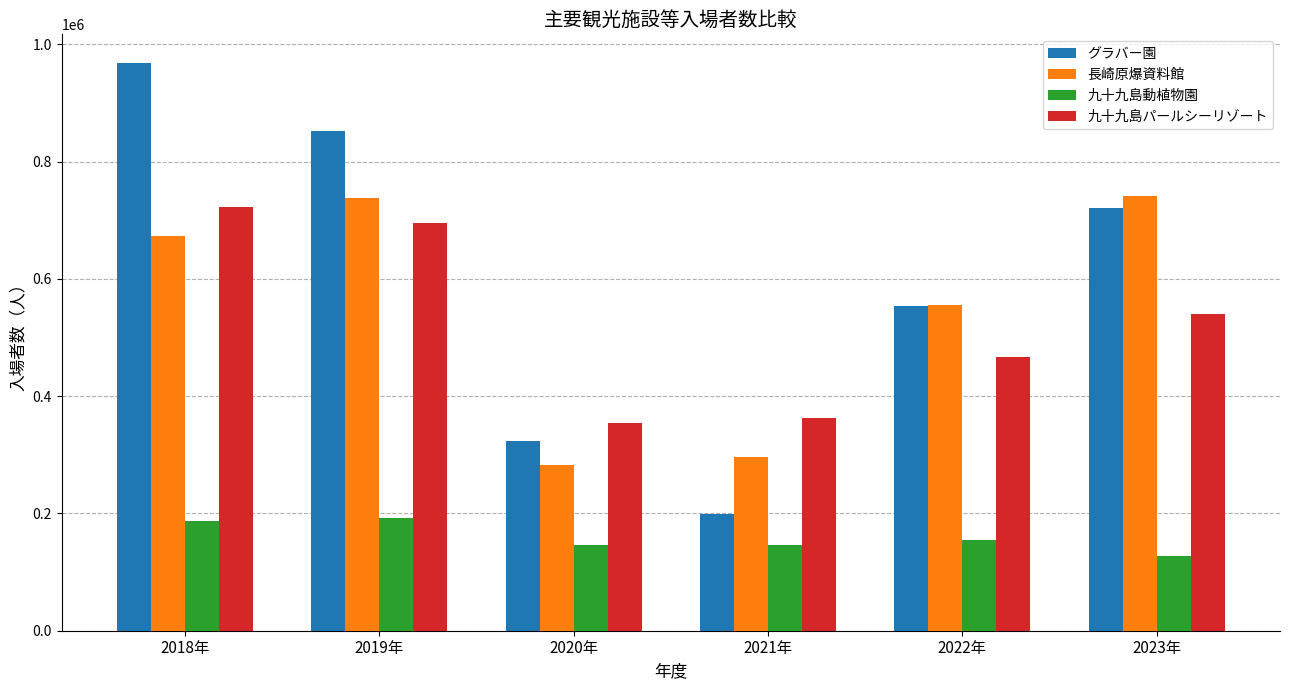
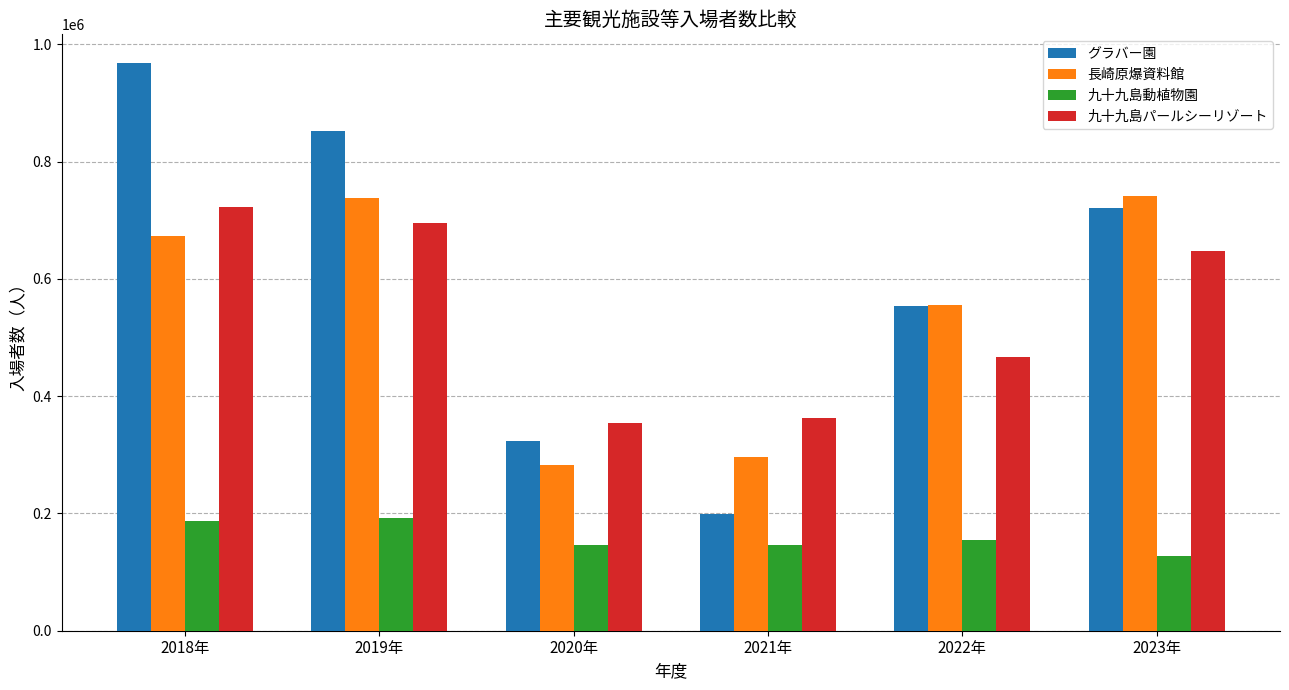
九十九島パールシーリゾート, 2023年: 540000 -> 650000
